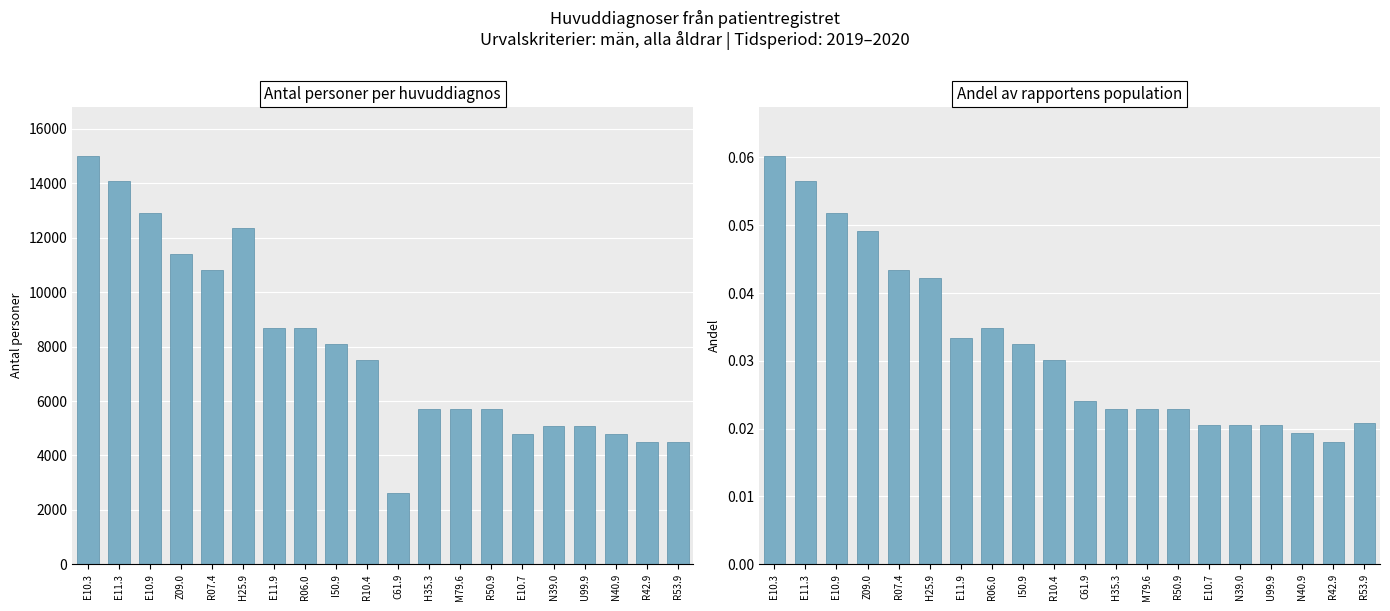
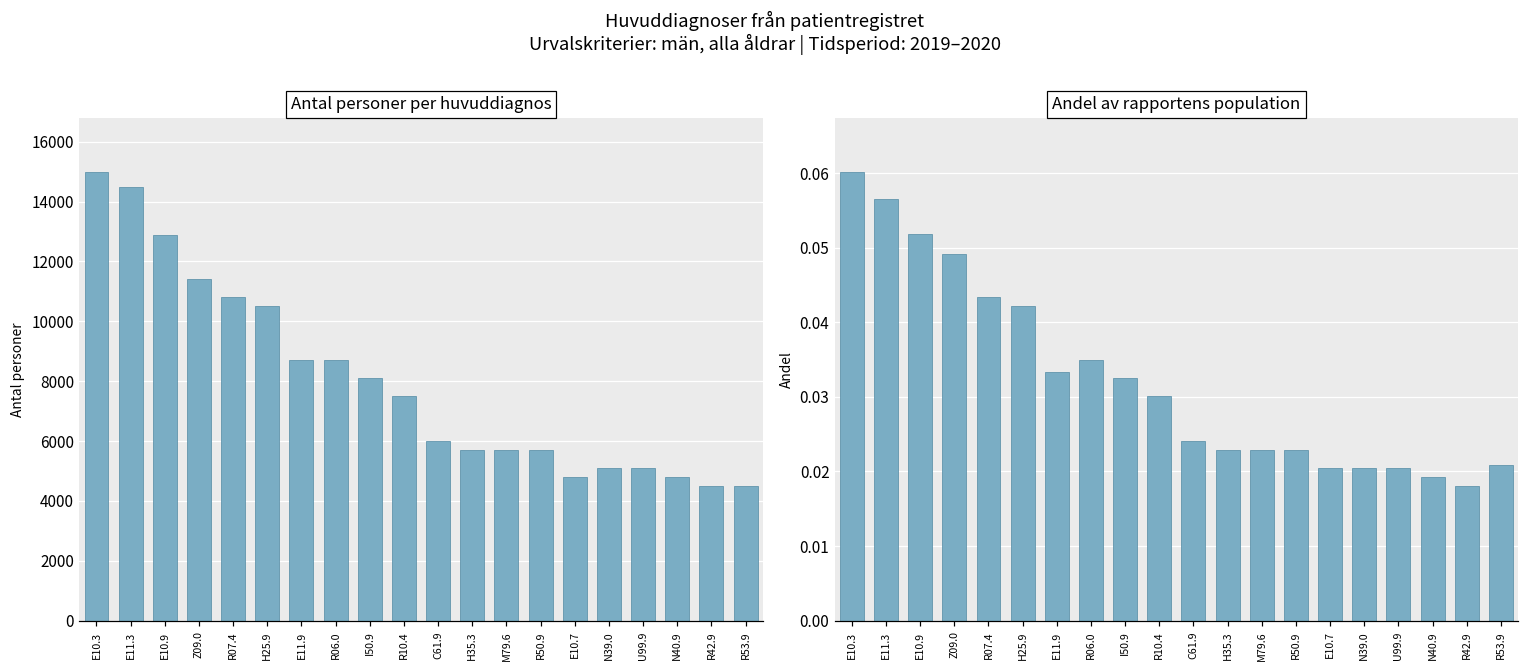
Antal personer per huvuddiagnos, E11.3: 14100 -> 14500
Antal personer per huvuddiagnos, H25.9: 12300 -> 10500
Antal personer per huvuddiagnos, C61.9: 2600 -> 6000
